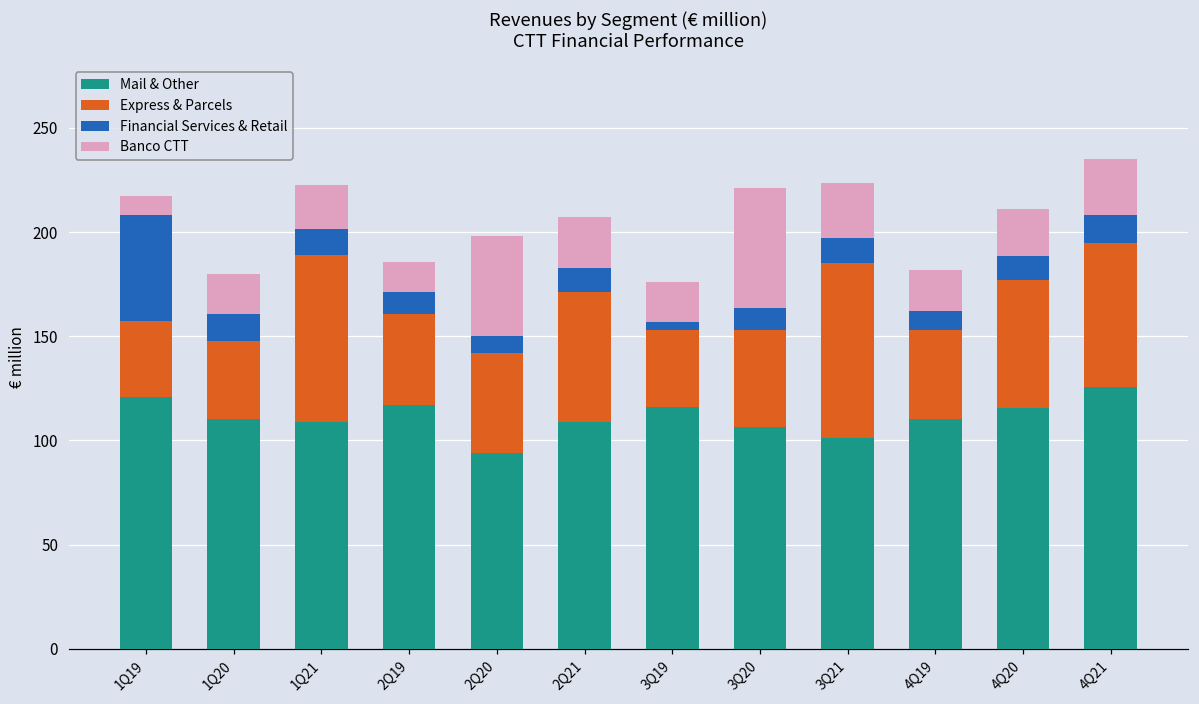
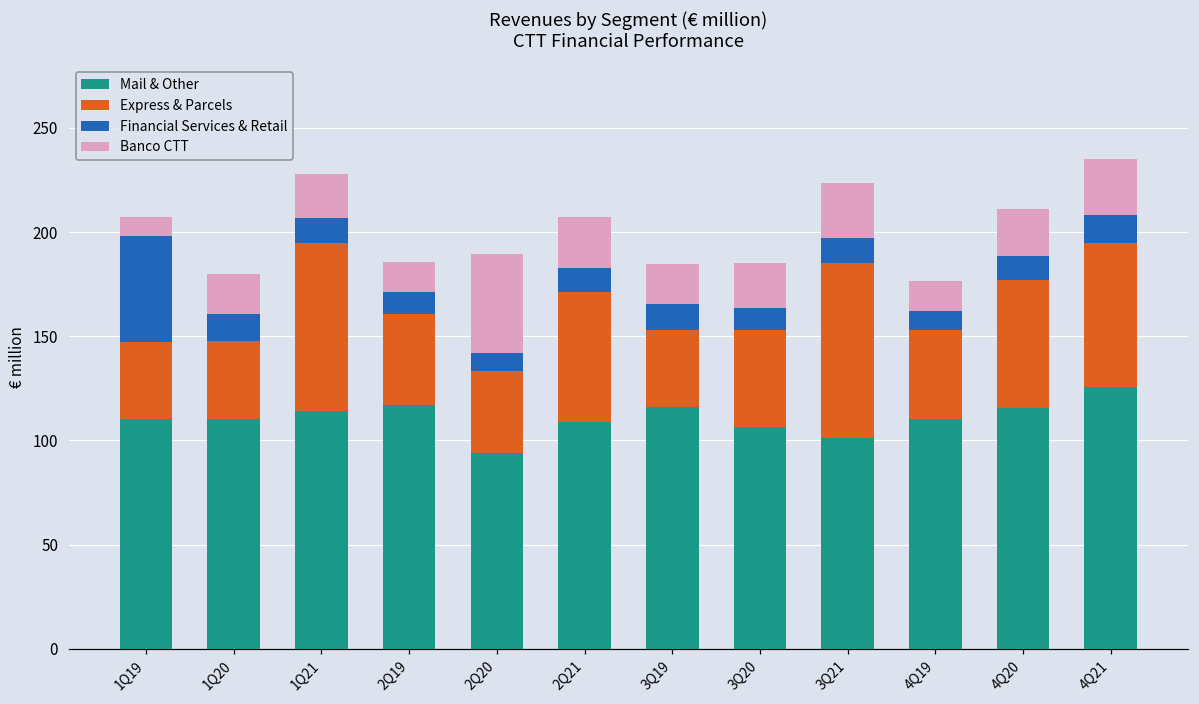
Mail & Other, 1Q19: 121 -> 110
Mail & Other, 1Q21: 109 -> 114
Express & Parcels, 2Q20: 48 -> 39
Financial Services & Retail, 3Q19: 4 -> 12
Banco CTT, 3Q20: 57 -> 21
Banco CTT, 4Q19: 20 -> 14
